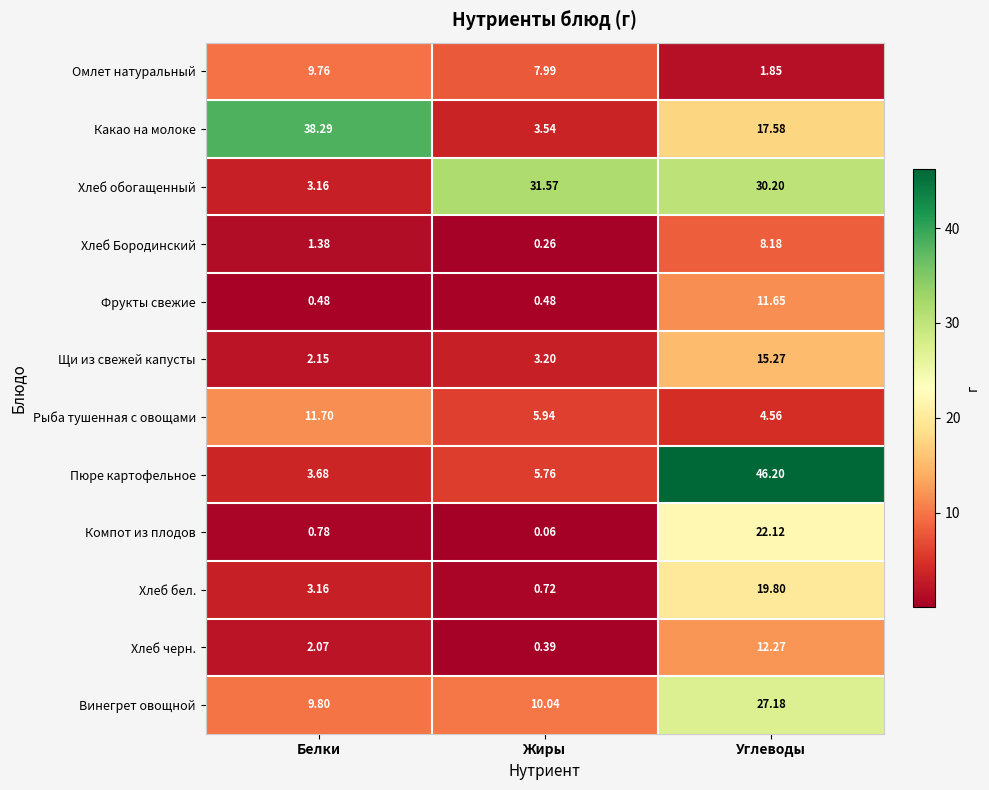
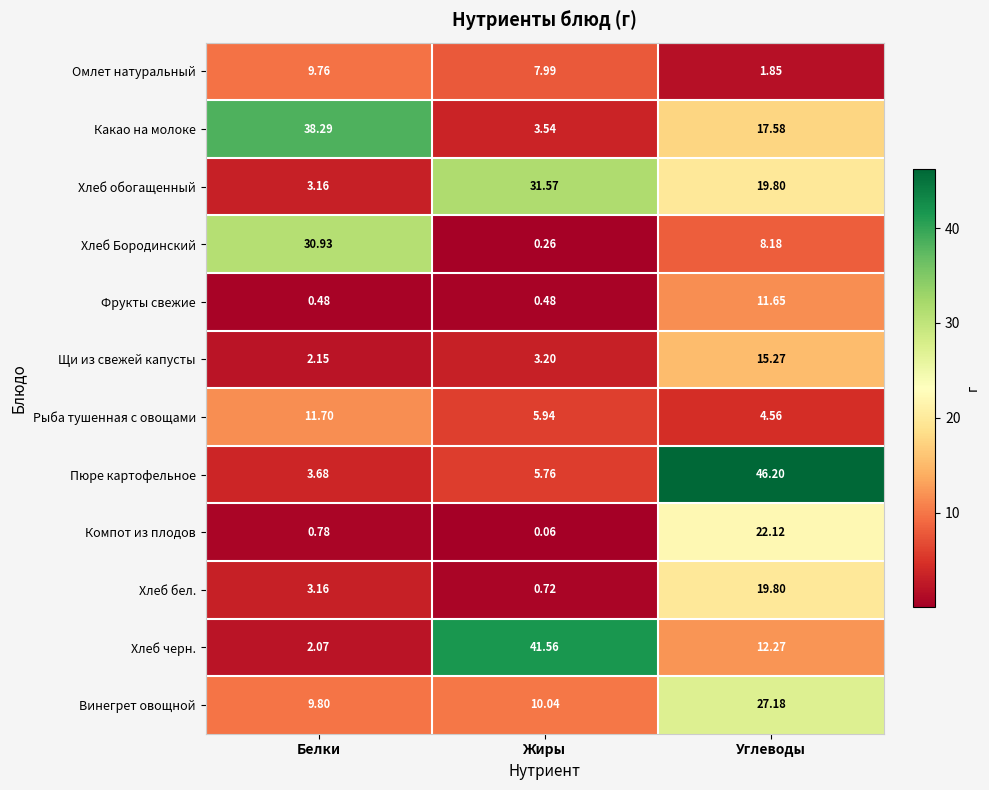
Хлеб обогащенный, Углеводы: 30.20 -> 19.80
Хлеб Бородинский, Белки: 1.38 -> 30.93
Хлеб черн., Жиры: 0.39 -> 41.56
